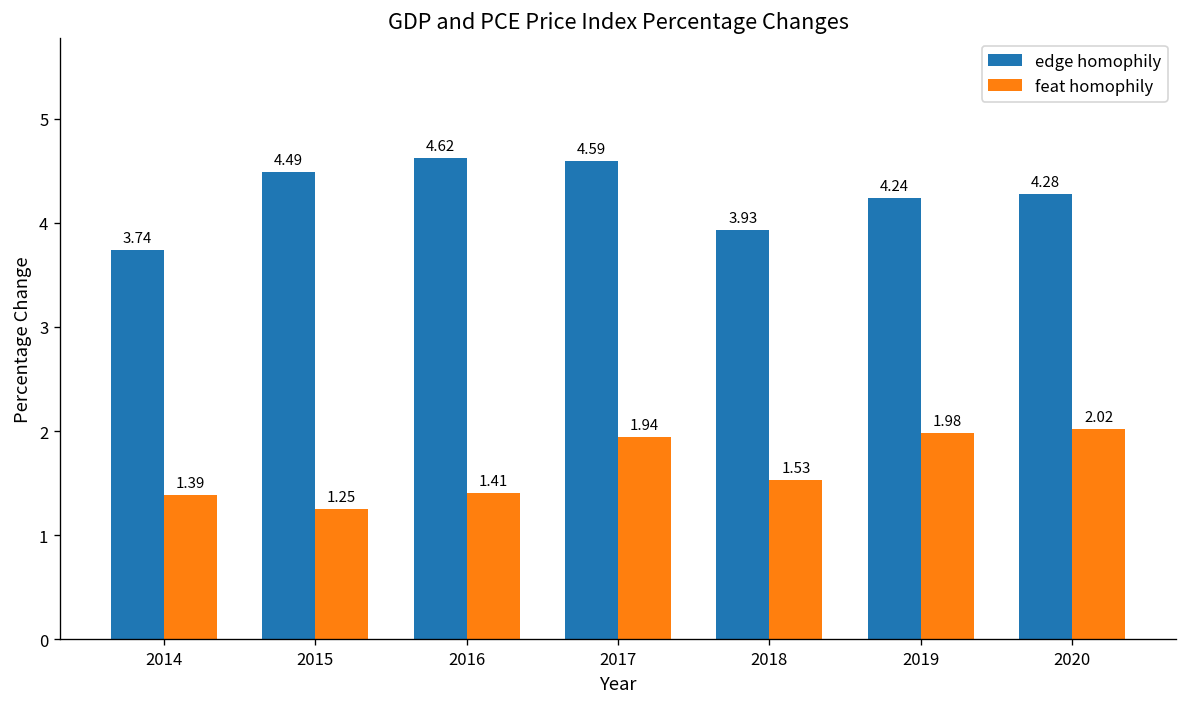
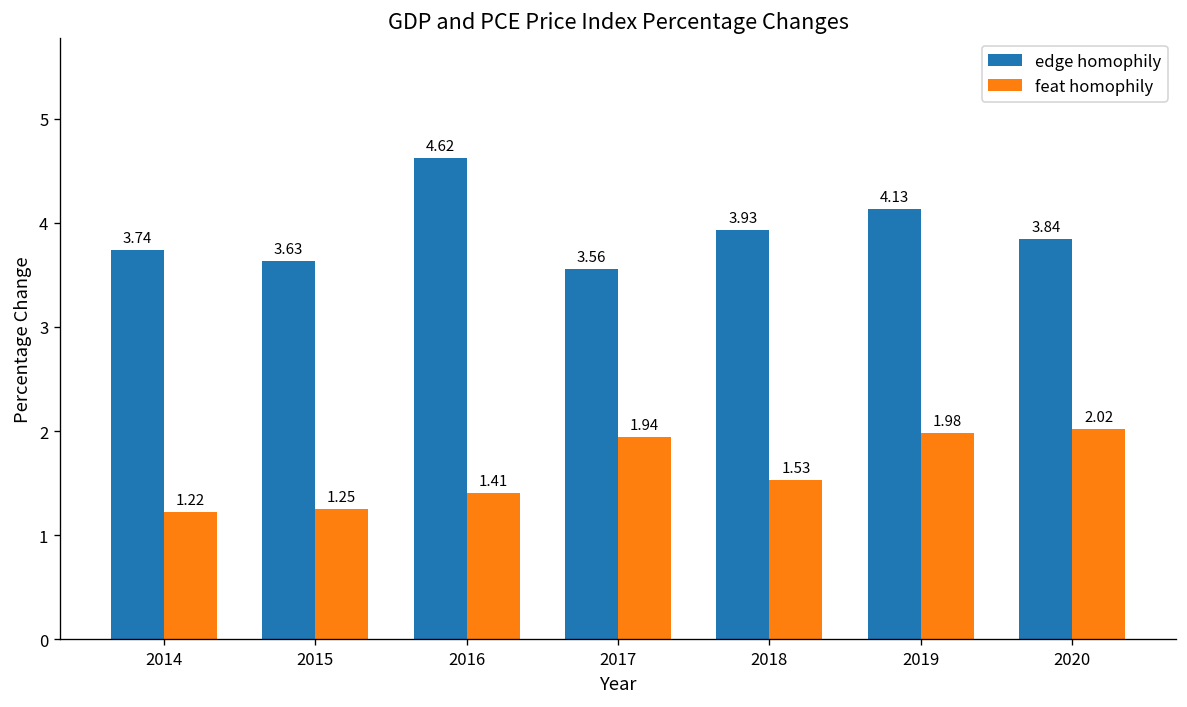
feat homophily, 2014: 1.39 -> 1.22
edge homophily, 2015: 4.49 -> 3.63
edge homophily, 2017: 4.59 -> 3.56
edge homophily, 2019: 4.24 -> 4.13
edge homophily, 2020: 4.28 -> 3.84
